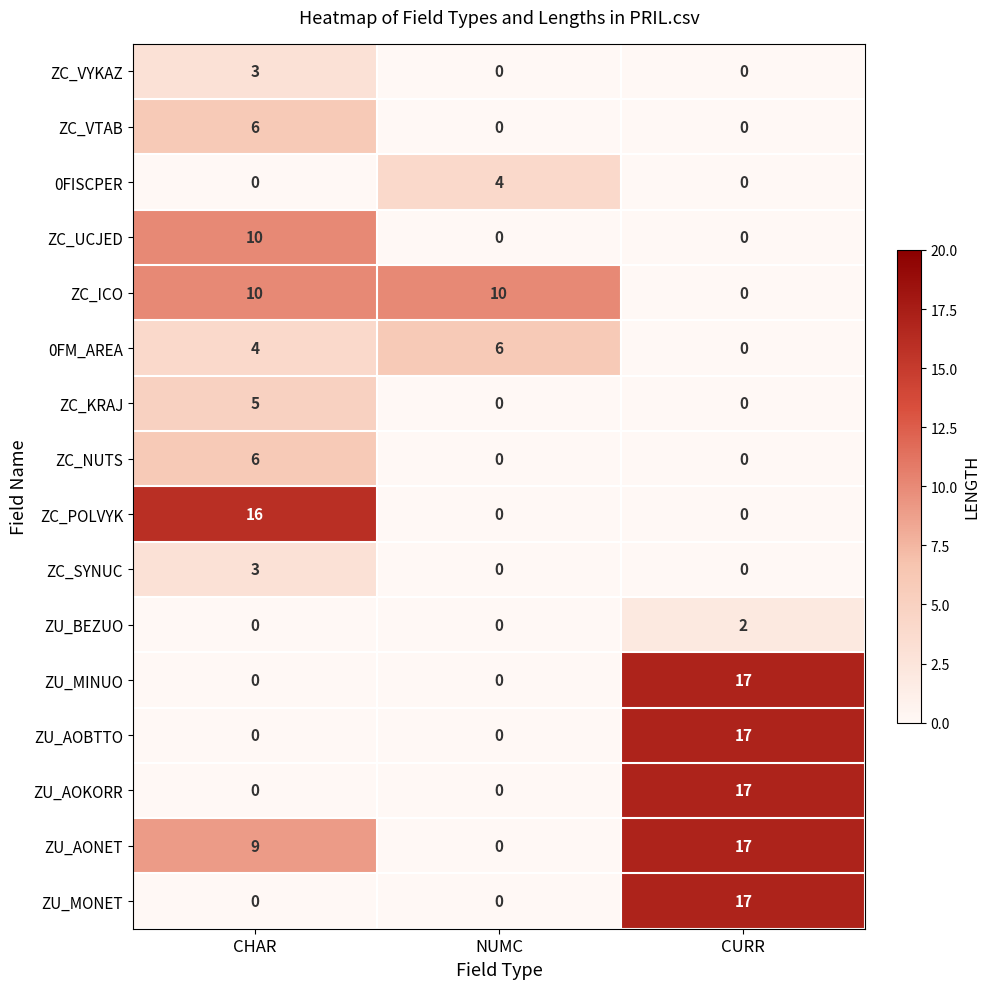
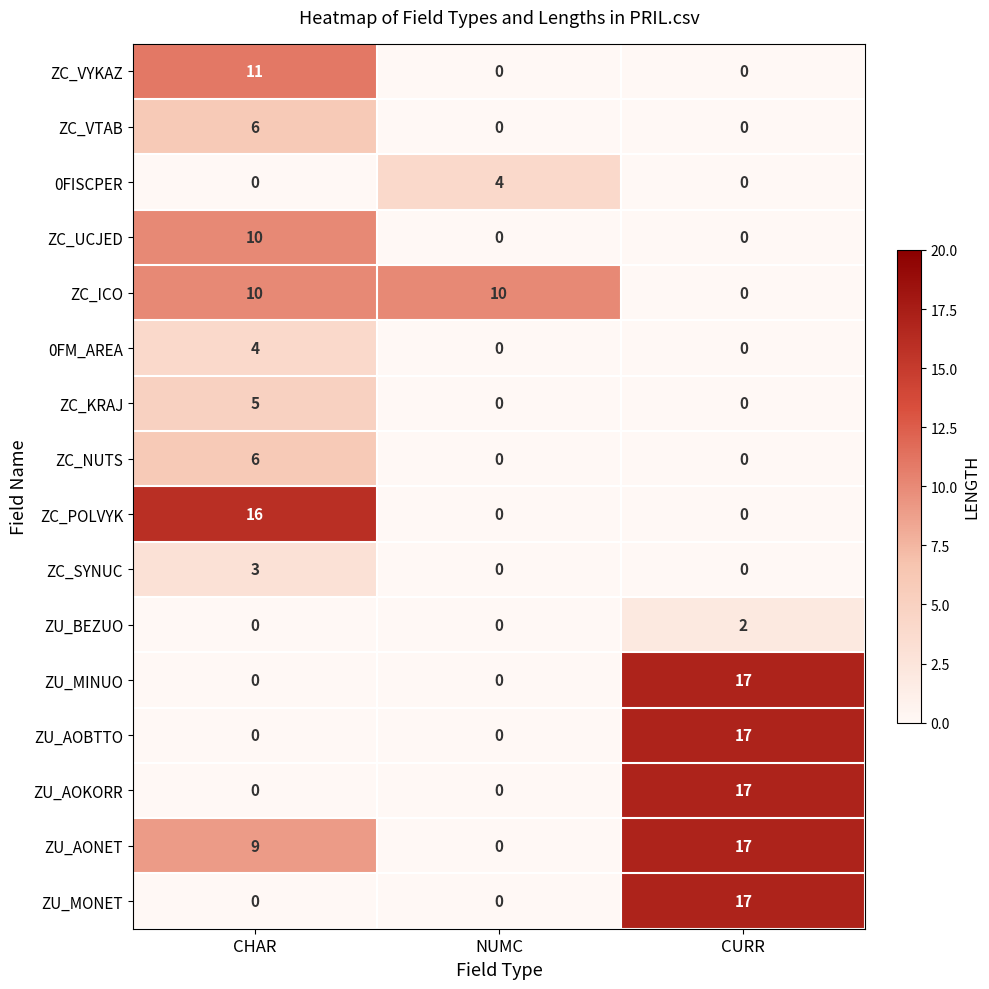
ZC_VYKAZ, CHAR: 3 -> 11
0FM_AREA, NUMC: 6 -> 0
